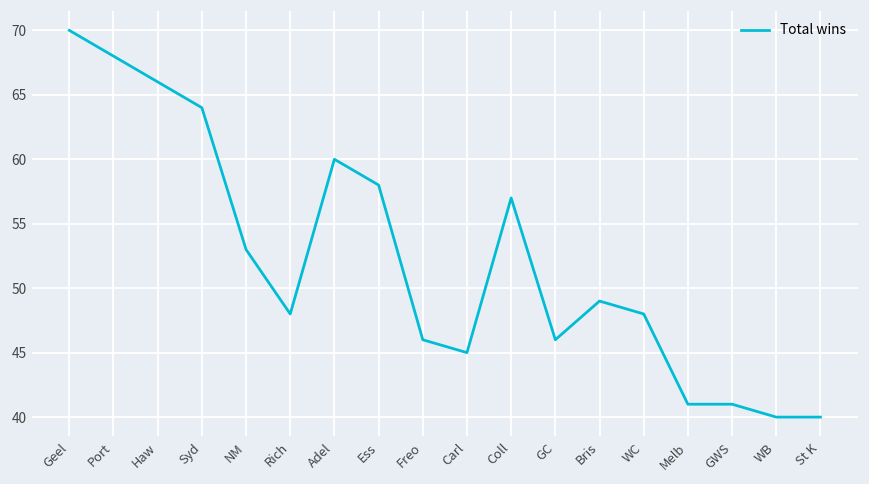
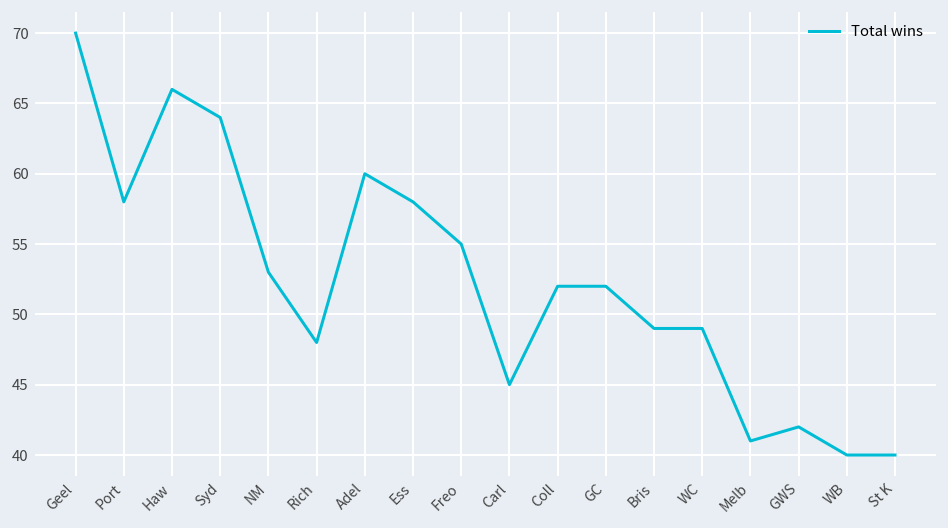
Port: 68 -> 58
Freo: 46 -> 55
Coll: 57 -> 52
GC: 46 -> 52
WC: 48 -> 49
GWS: 41 -> 42
